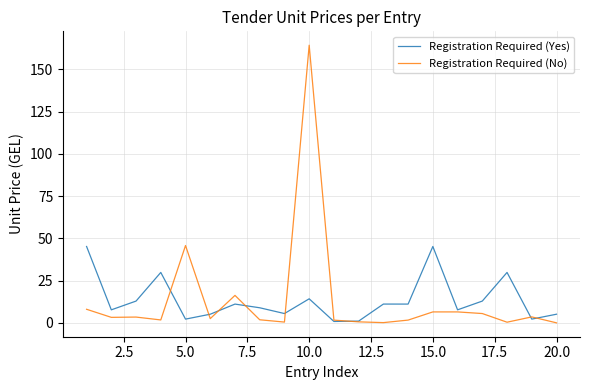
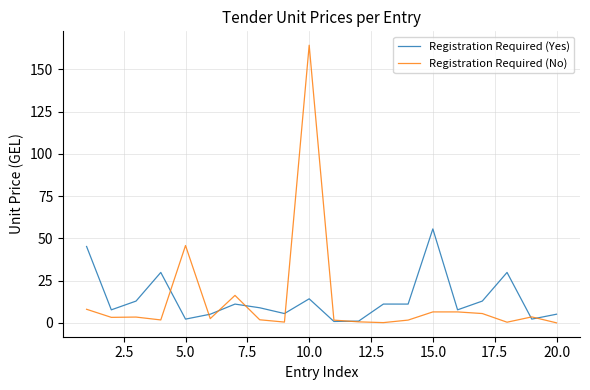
Registration Required (Yes), 15.0: 45 -> 56
